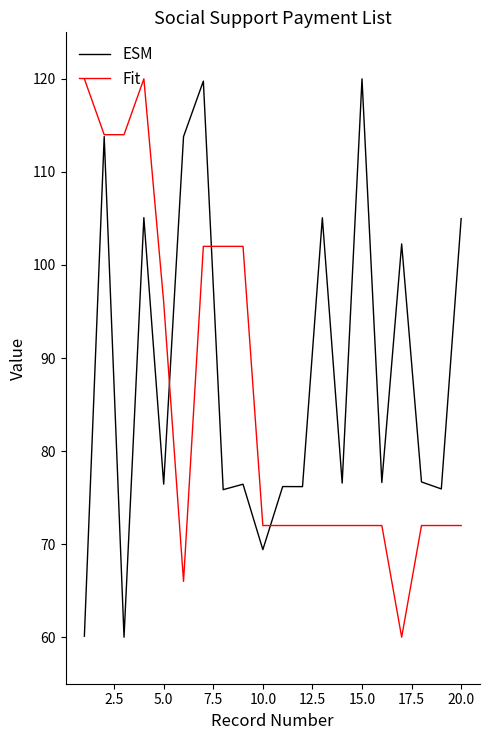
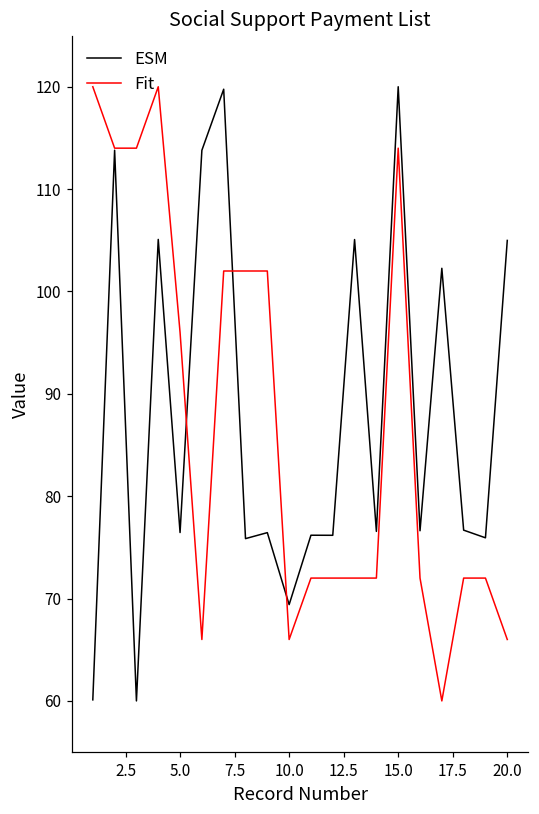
Fit, 10.0: 72 -> 66
Fit, 15.0: 72 -> 114
Fit, 20.0: 72 -> 66
